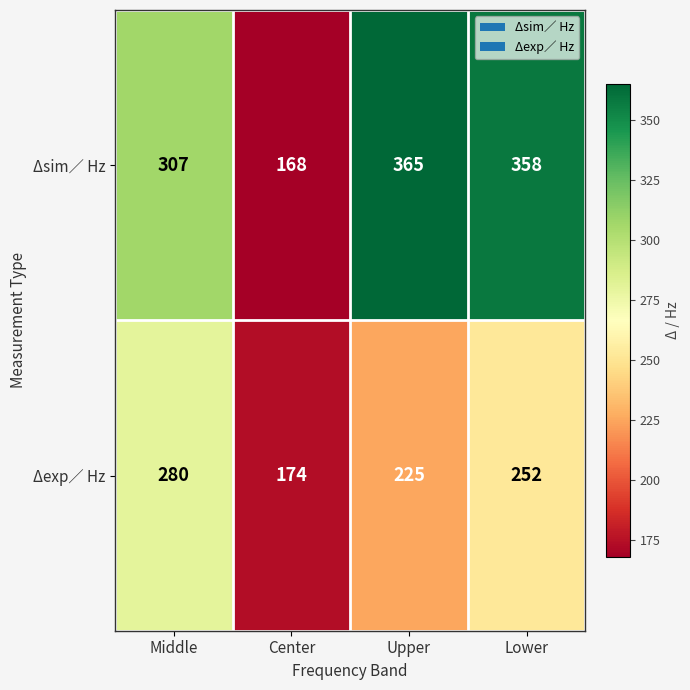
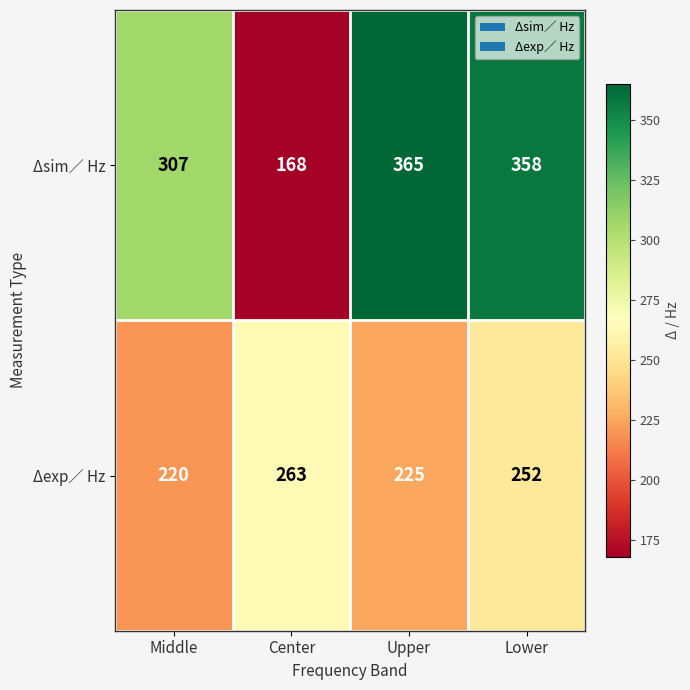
Δexp∕ Hz, Middle: 280 -> 220
Δexp∕ Hz, Center: 174 -> 263
